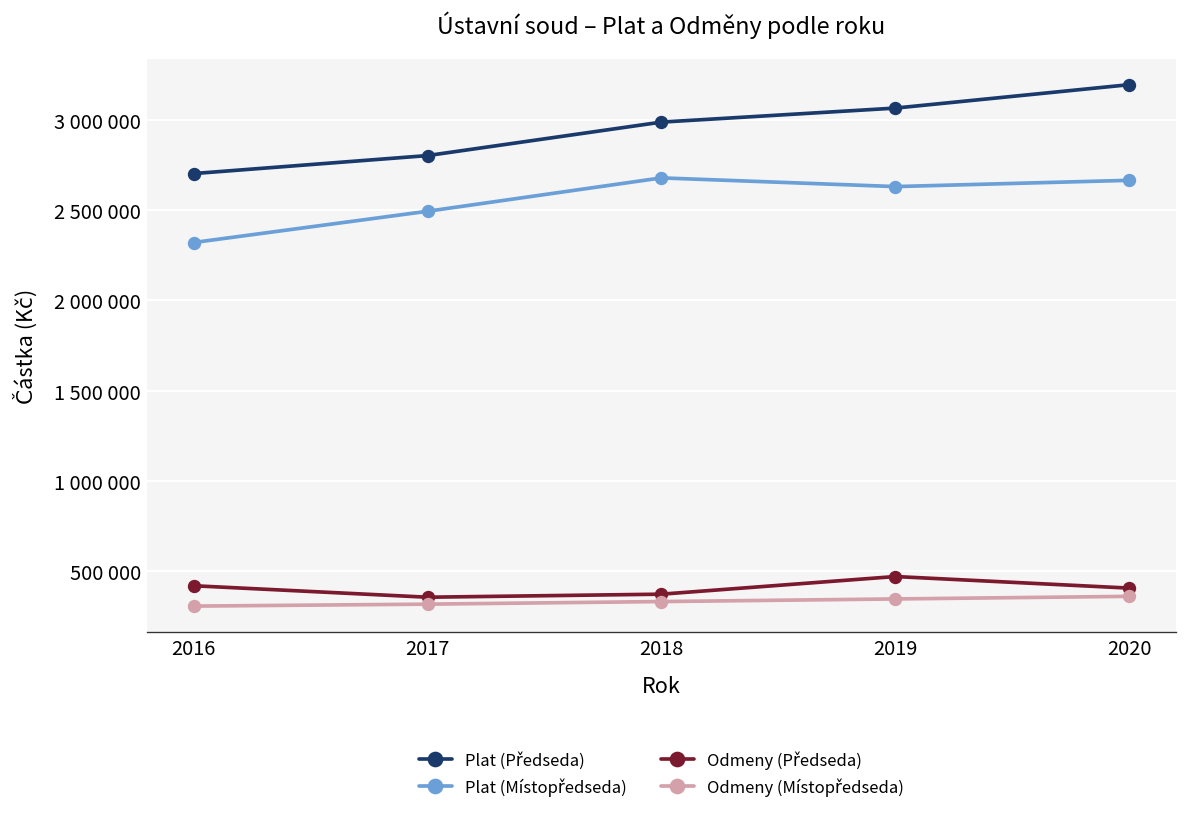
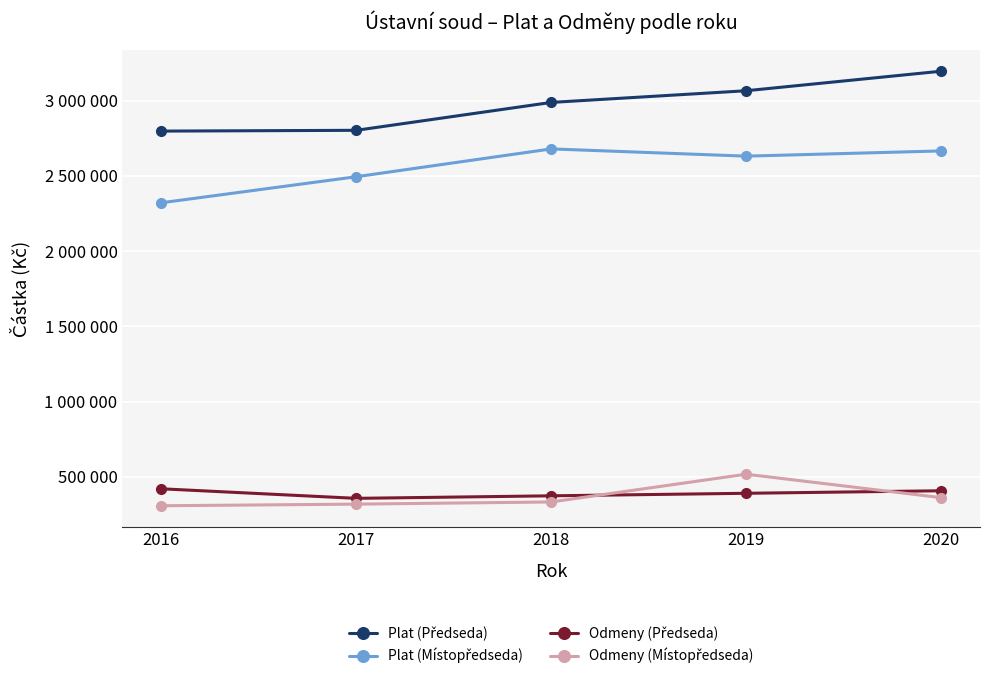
Plat (Předseda), 2016: 2700000 -> 2800000
Odmeny (Předseda), 2019: 470000 -> 390000
Odmeny (Místopředseda), 2019: 350000 -> 520000
